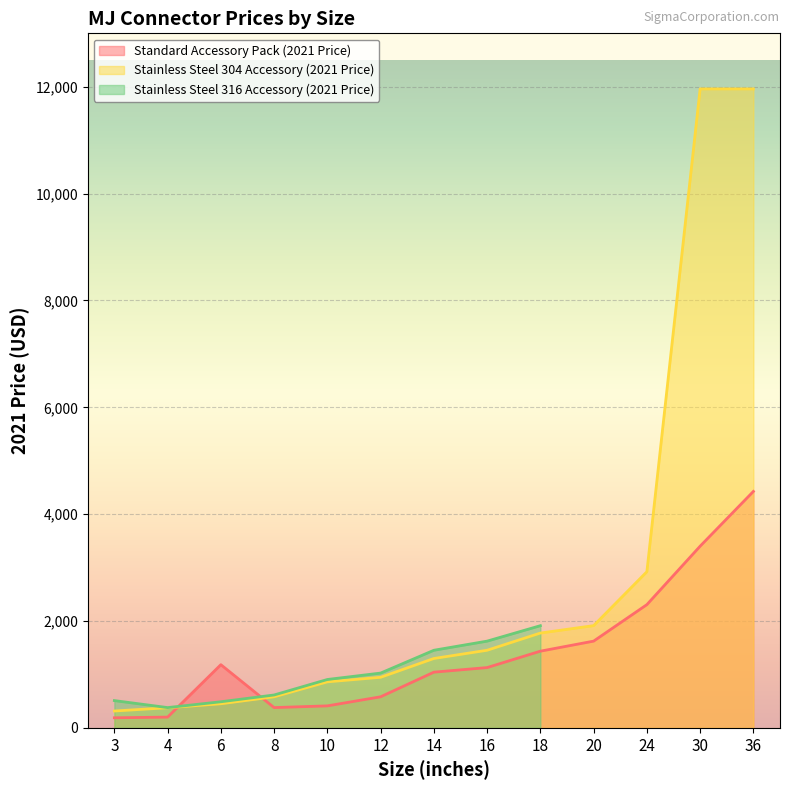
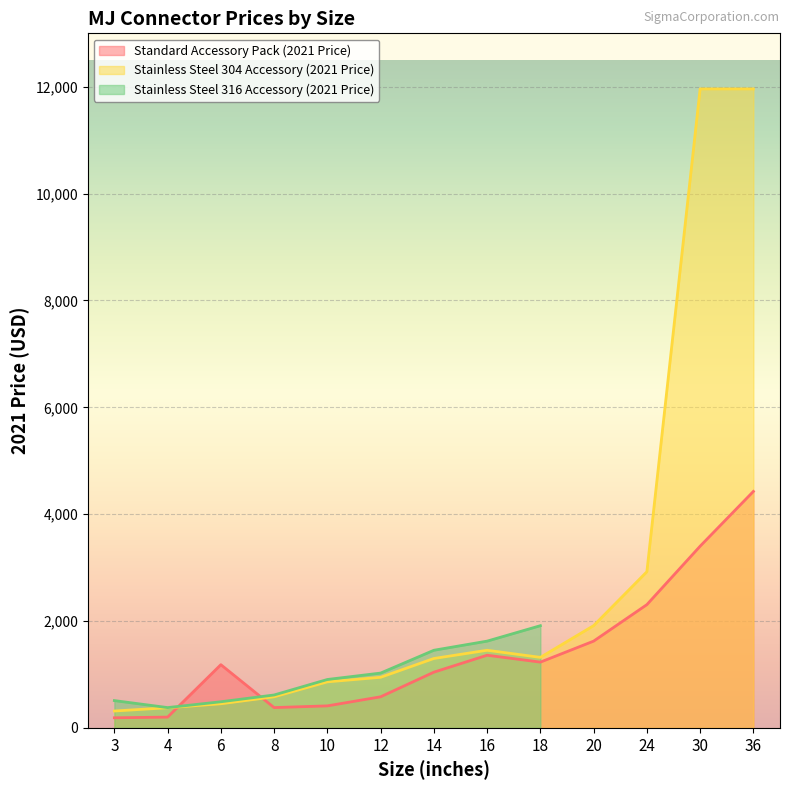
Standard Accessory Pack (2021 Price), 16: 1,100 -> 1,400
Standard Accessory Pack (2021 Price), 18: 1,400 -> 1,200
Stainless Steel 304 Accessory (2021 Price), 18: 1,800 -> 1,300
